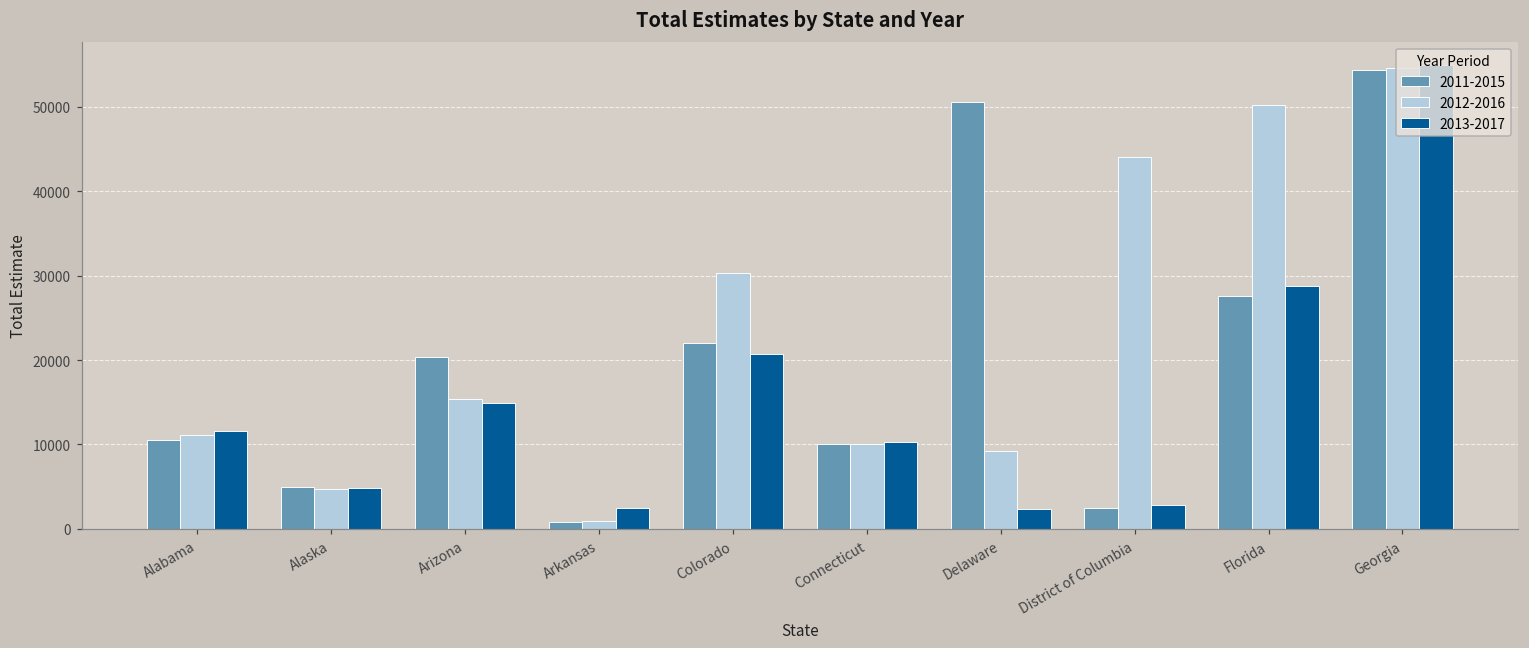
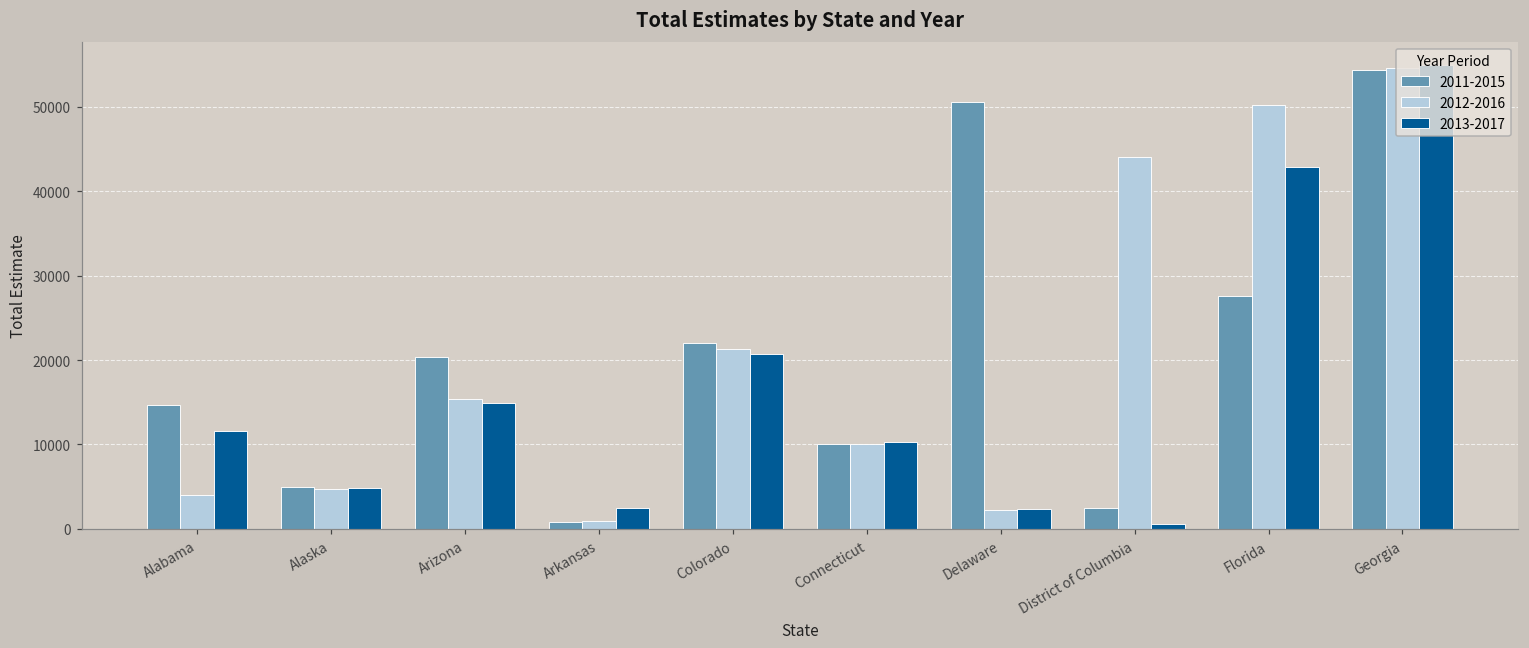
2011-2015, Alabama: 11000 -> 15000
2012-2016, Alabama: 11000 -> 4000
2012-2016, Colorado: 30000 -> 21000
2012-2016, Delaware: 9000 -> 2000
2013-2017, District of Columbia: 3000 -> 1000
2013-2017, Florida: 29000 -> 43000
